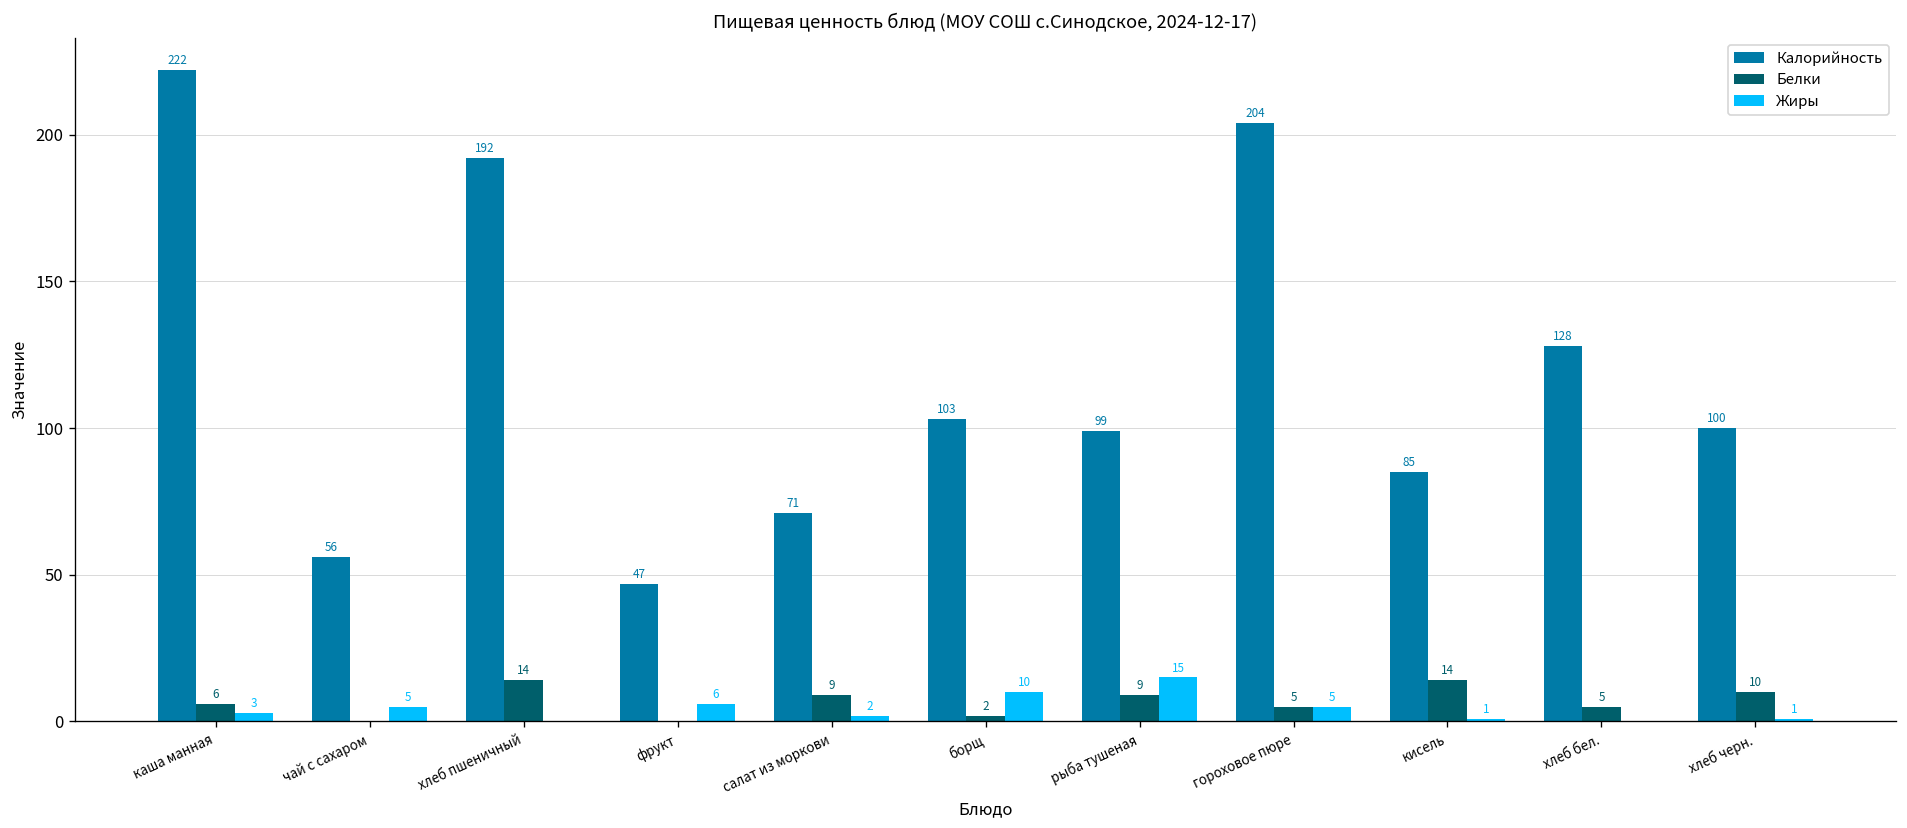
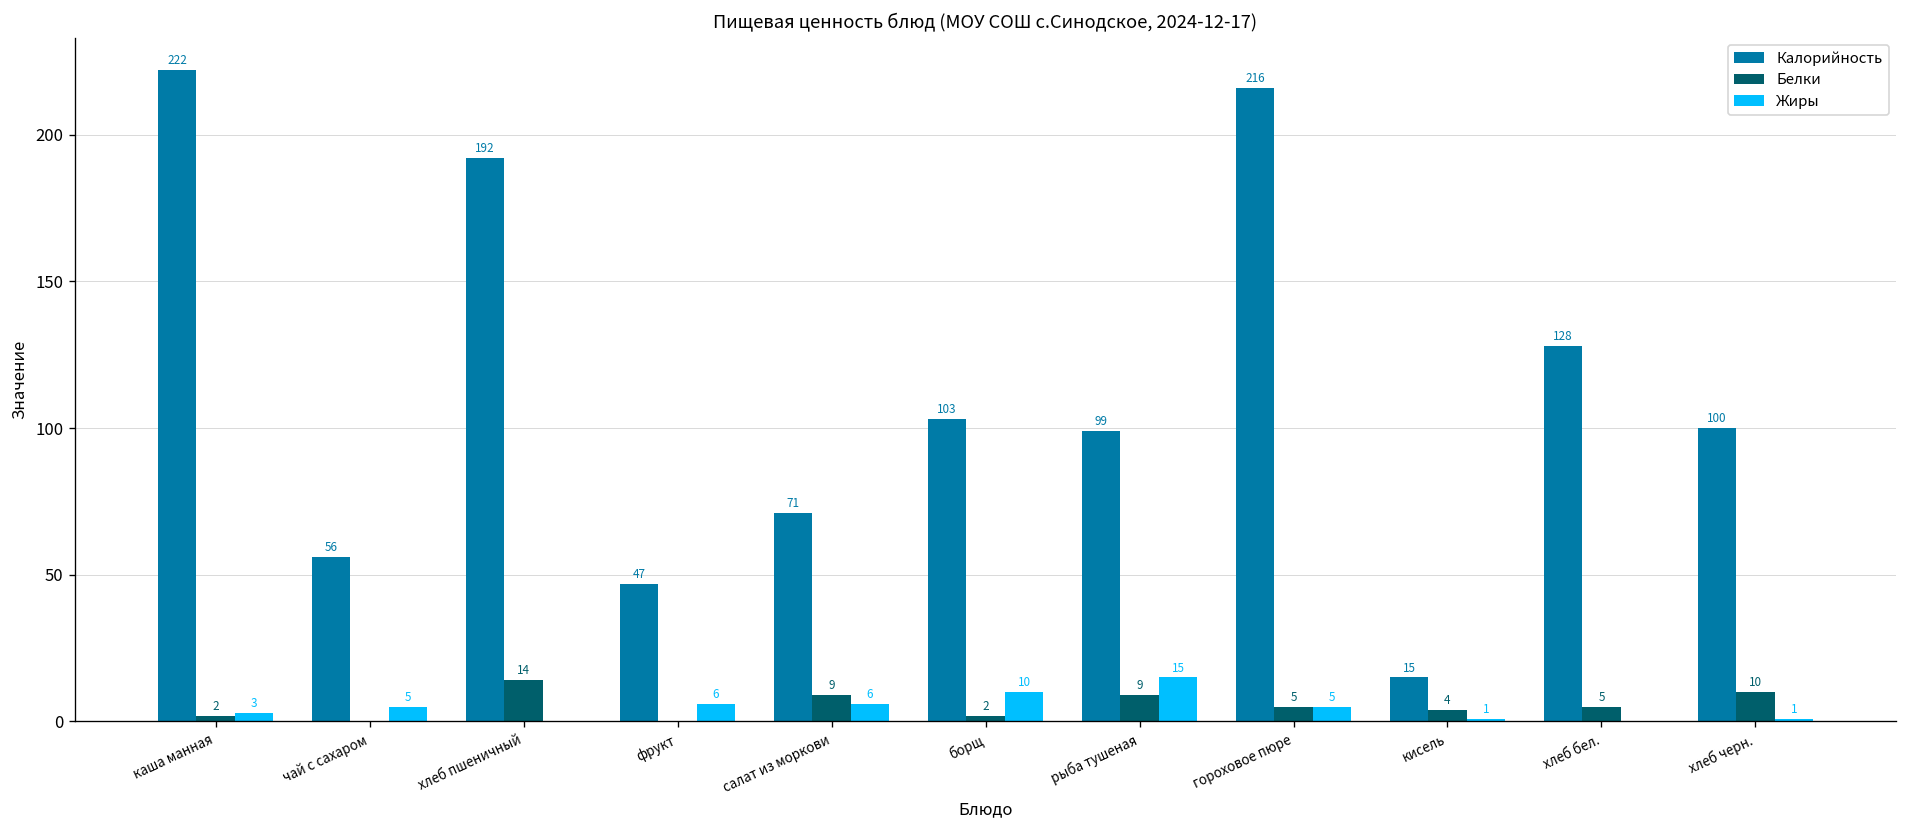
Белки, каша манная: 6 -> 2
Жиры, салат из моркови: 2 -> 6
Калорийность, гороховое пюре: 204 -> 216
Калорийность, кисель: 85 -> 15
Белки, кисель: 14 -> 4
